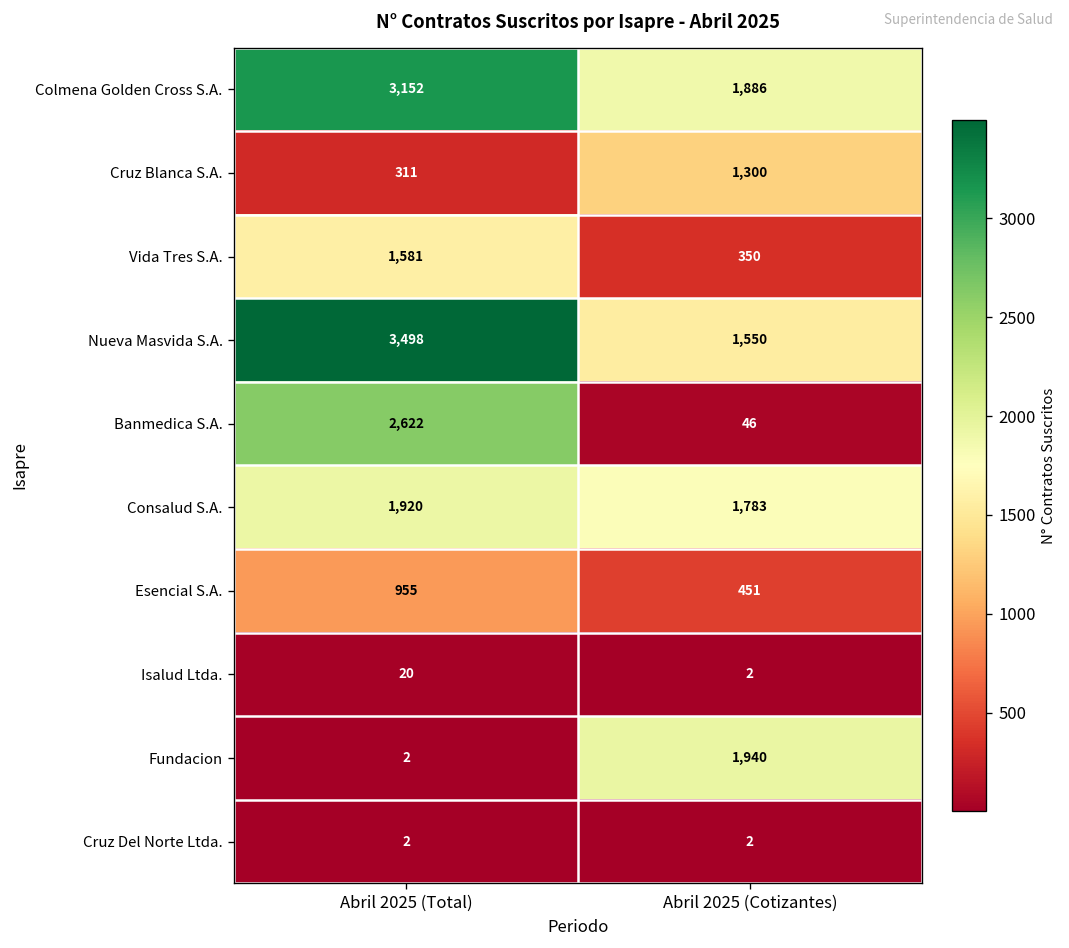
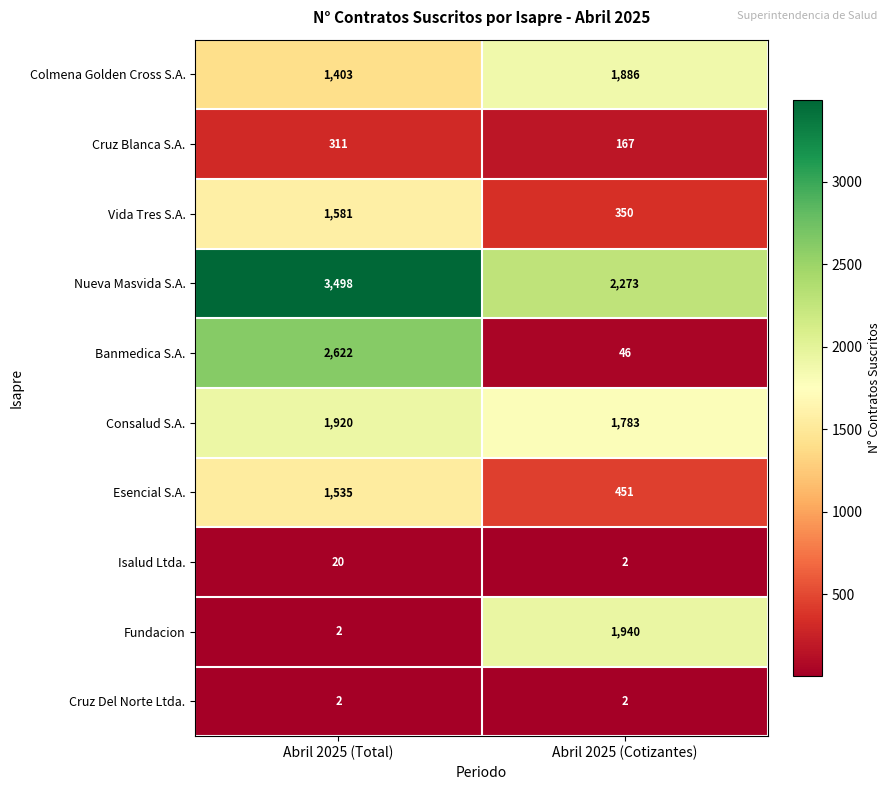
Colmena Golden Cross S.A., Abril 2025 (Total): 3,152 -> 1,403
Cruz Blanca S.A., Abril 2025 (Cotizantes): 1,300 -> 167
Nueva Masvida S.A., Abril 2025 (Cotizantes): 1,550 -> 2,273
Esencial S.A., Abril 2025 (Total): 955 -> 1,535
